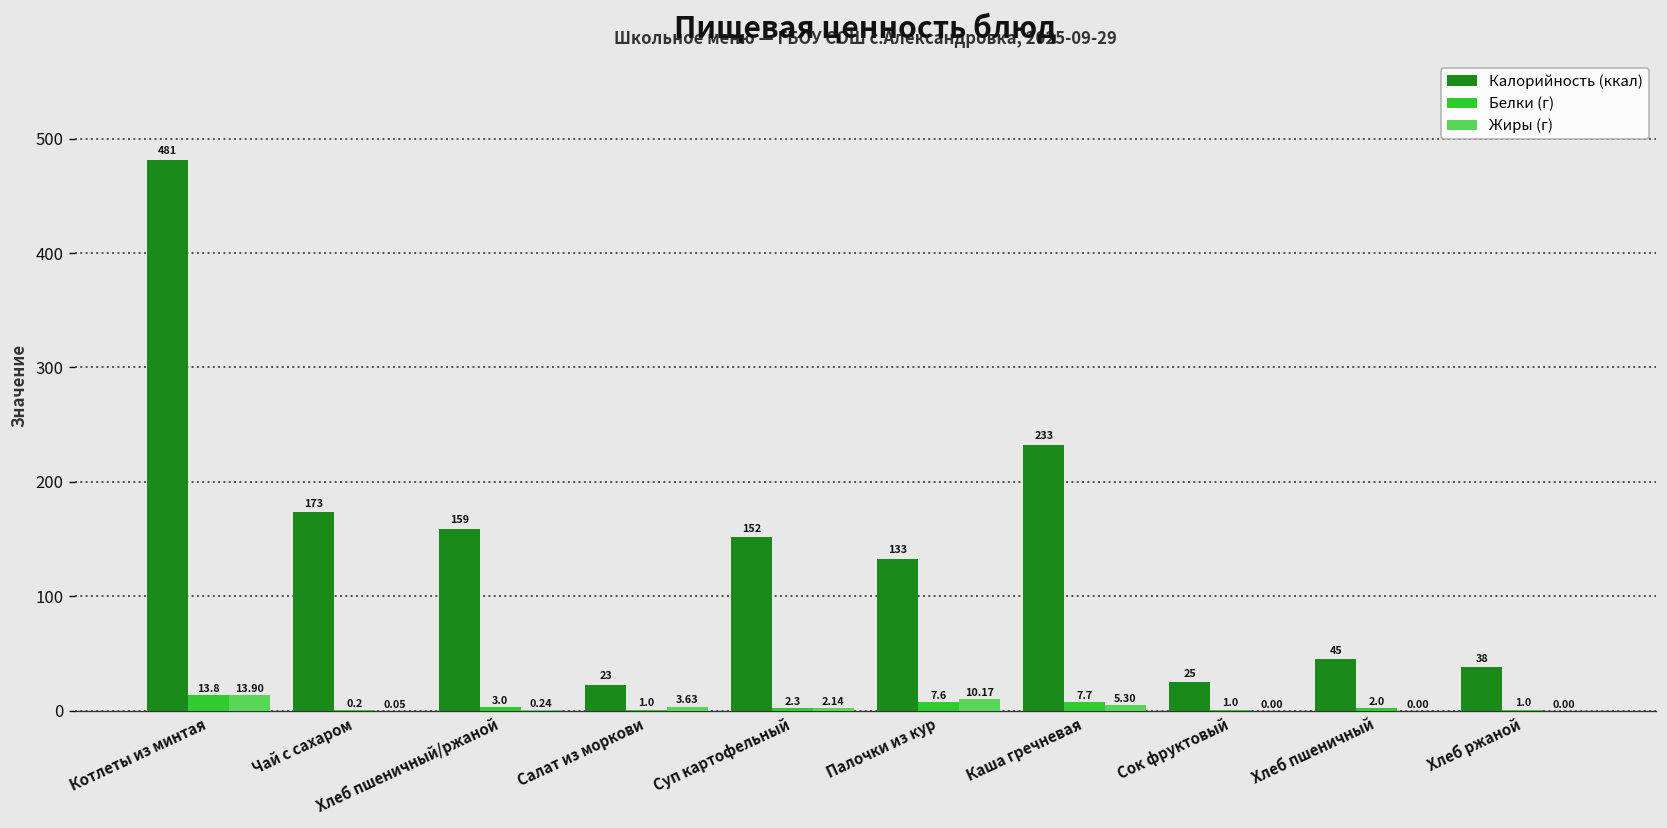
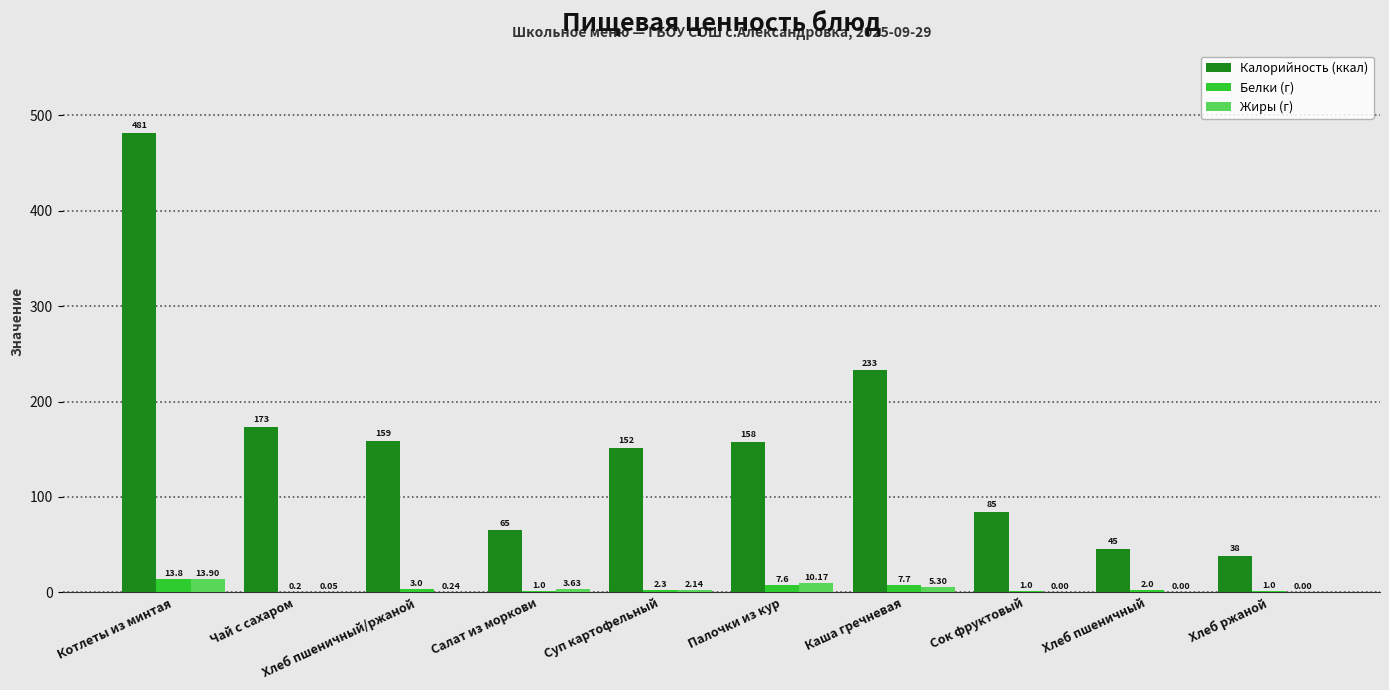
Калорийность (ккал), Салат из моркови: 23 -> 65
Калорийность (ккал), Палочки из кур: 133 -> 158
Калорийность (ккал), Сок фруктовый: 25 -> 85
